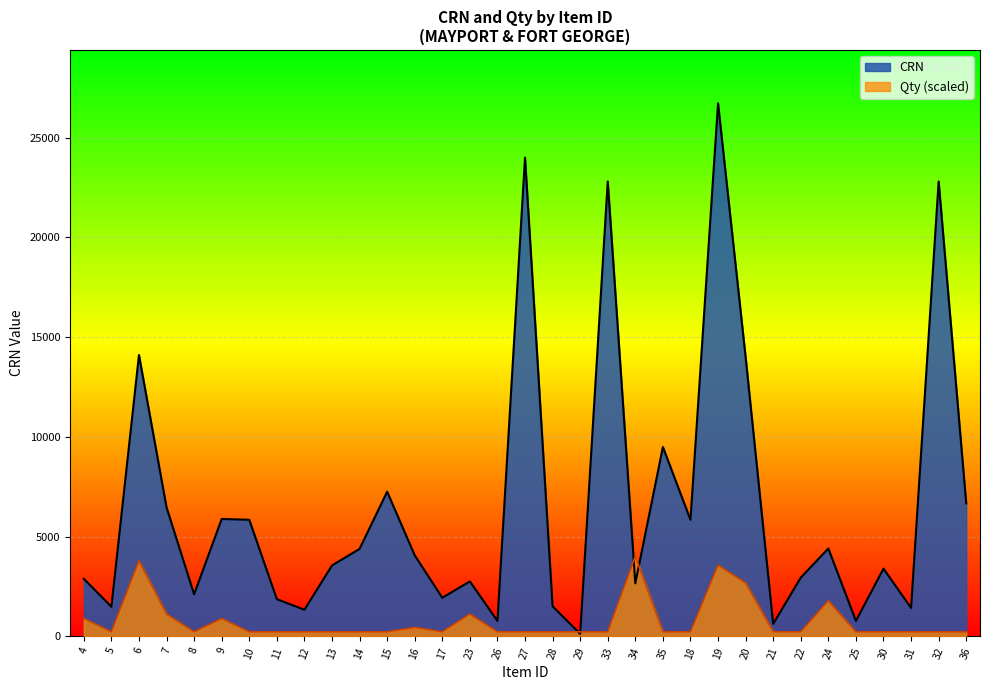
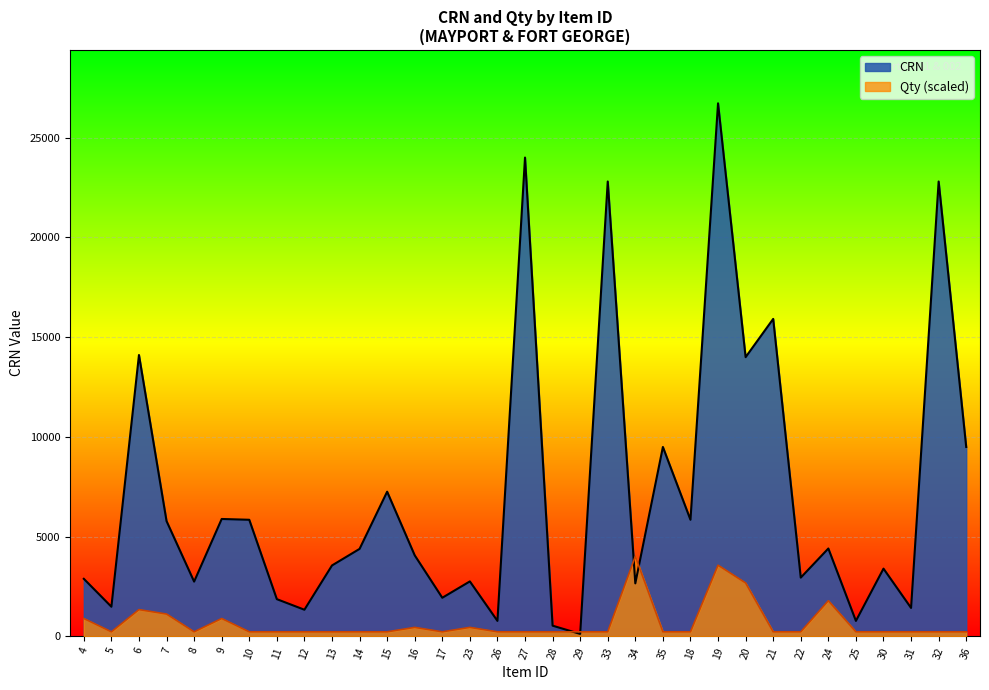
Qty (scaled), 6: 3800 -> 1300
CRN, 7: 6500 -> 5800
CRN, 8: 2100 -> 2700
Qty (scaled), 23: 1100 -> 400
CRN, 28: 1500 -> 500
CRN, 21: 600 -> 15900
CRN, 36: 6700 -> 9500
